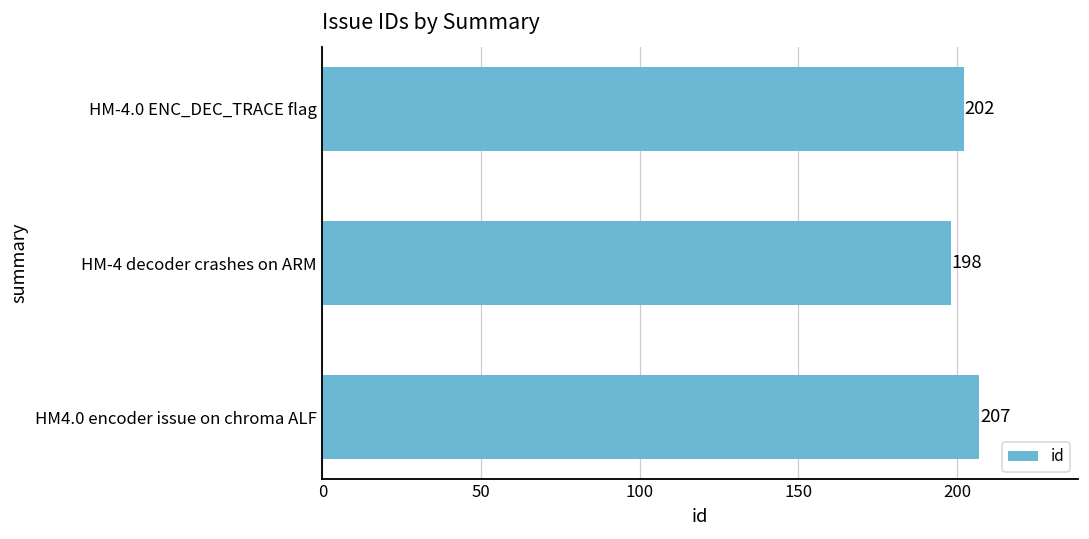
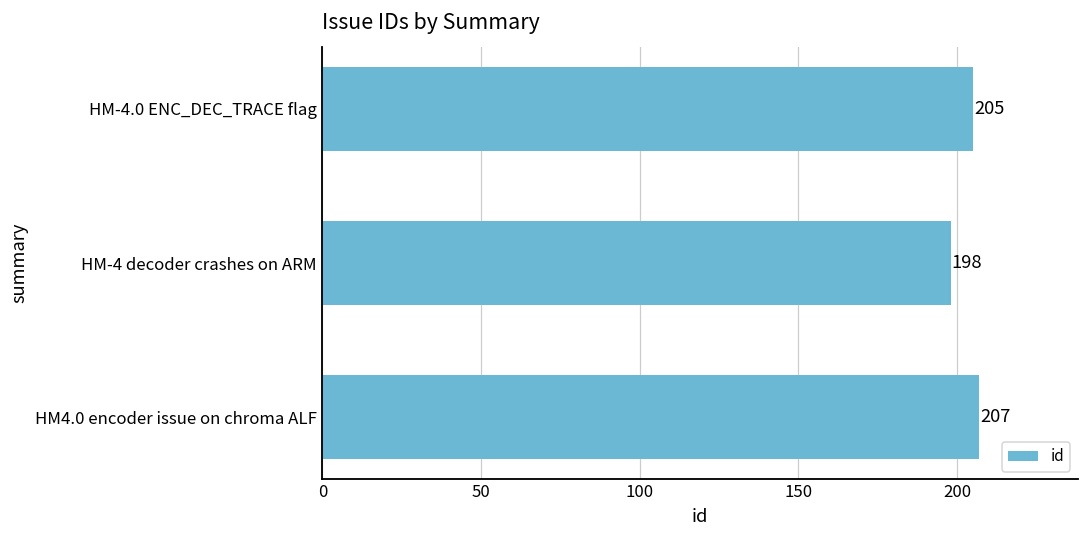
HM-4.0 ENC_DEC_TRACE flag: 202 -> 205
